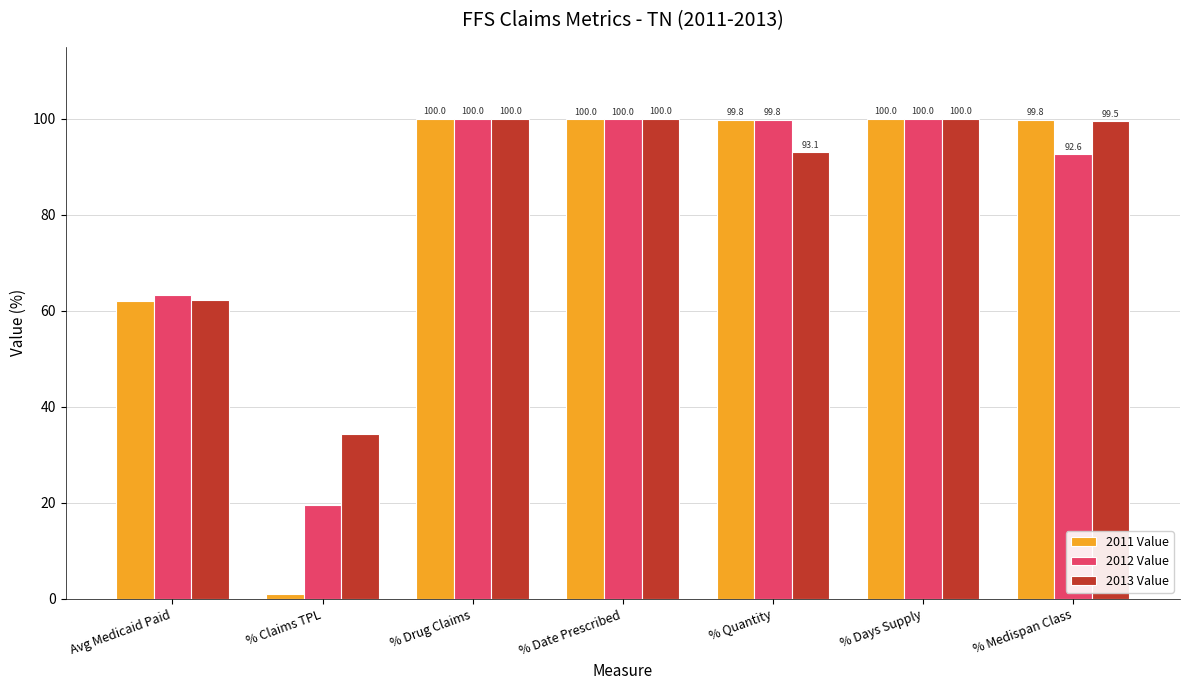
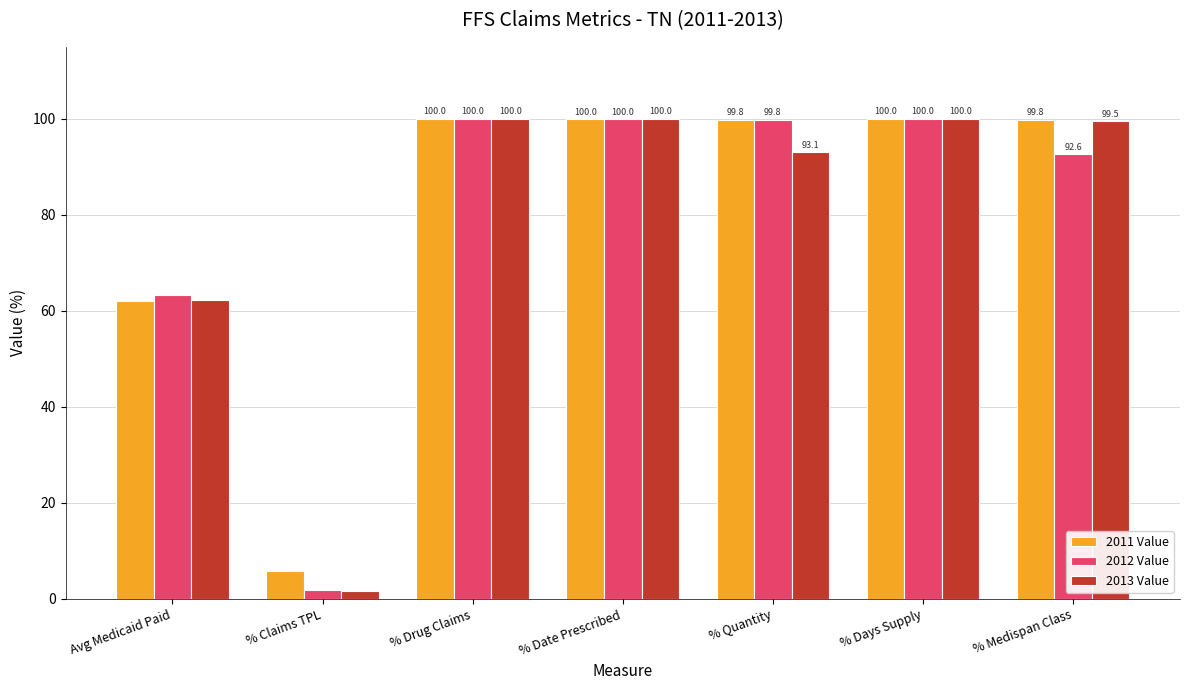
2011 Value, % Claims TPL: 1 -> 6
2012 Value, % Claims TPL: 20 -> 2
2013 Value, % Claims TPL: 34 -> 2
